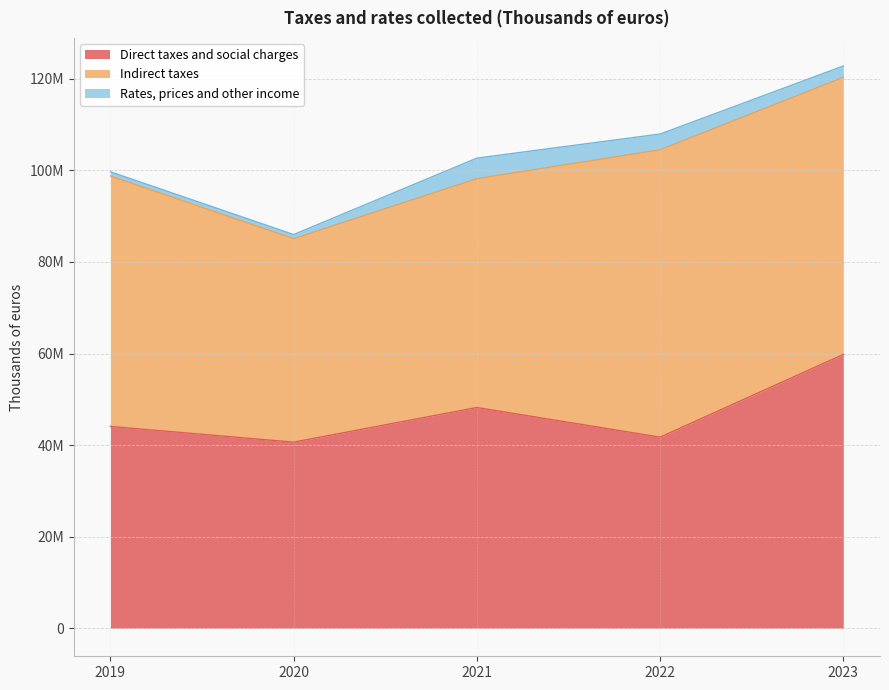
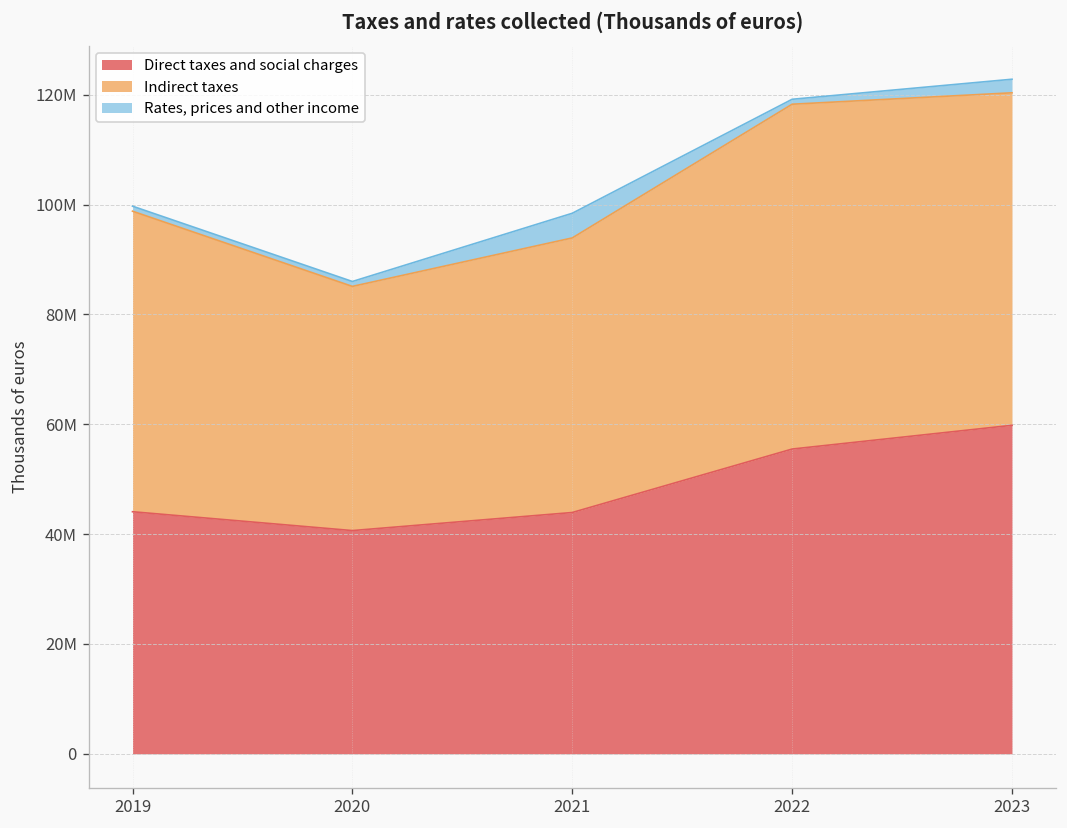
Direct taxes and social charges, 2021: 48000000 -> 44000000
Direct taxes and social charges, 2022: 42000000 -> 55000000
Rates, prices and other income, 2022: 3000000 -> 1000000
